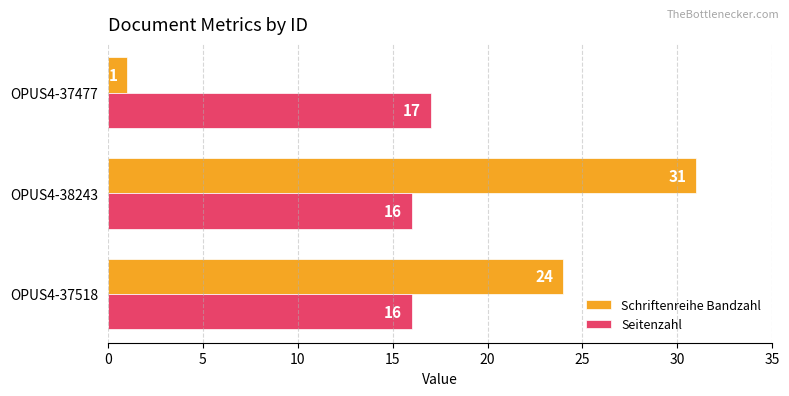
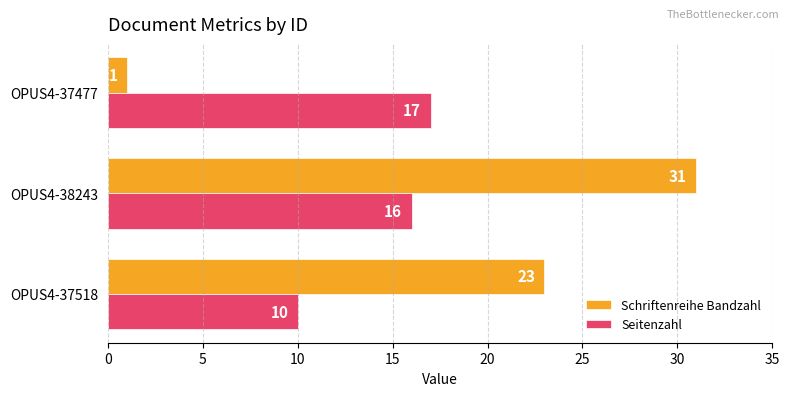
Schriftenreihe Bandzahl, OPUS4-37518: 24 -> 23
Seitenzahl, OPUS4-37518: 16 -> 10
